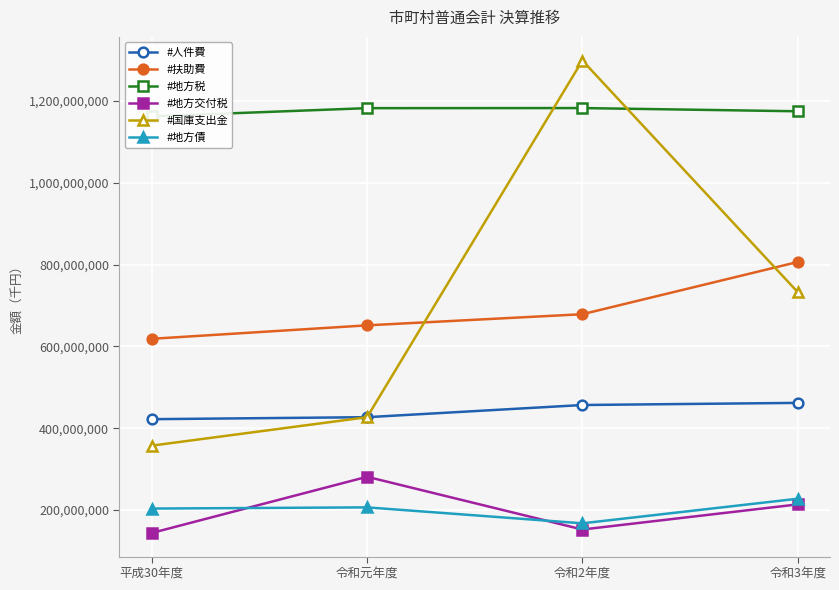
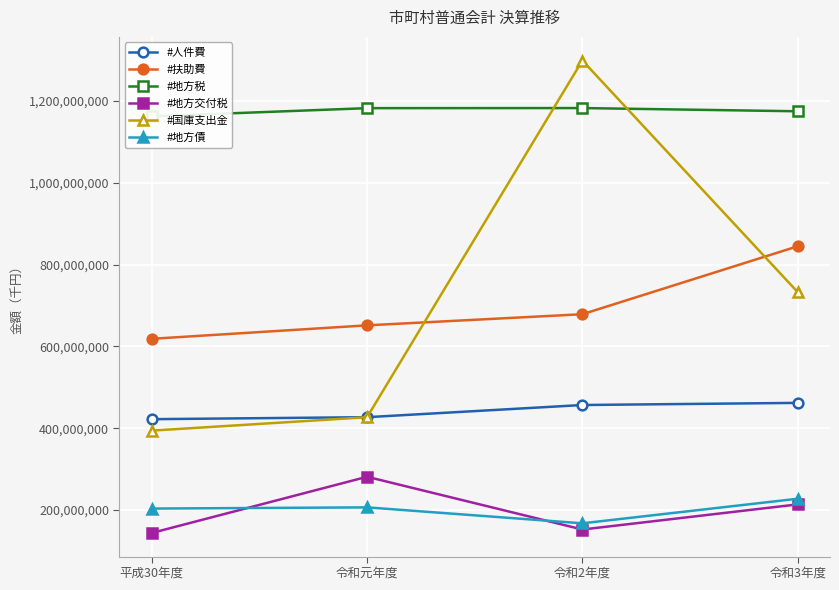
#国庫支出金, 平成30年度: 360,000,000 -> 390,000,000
#扶助費, 令和3年度: 810,000,000 -> 840,000,000
